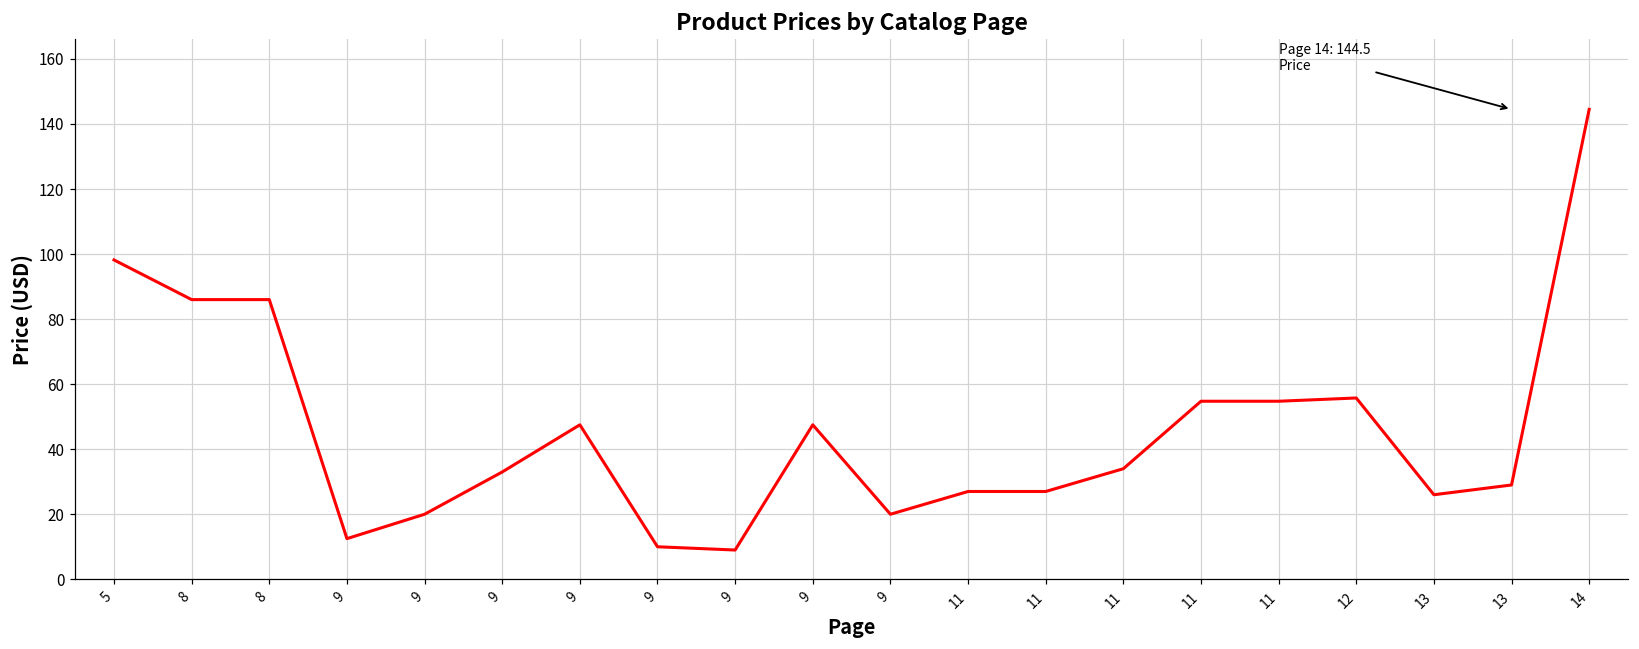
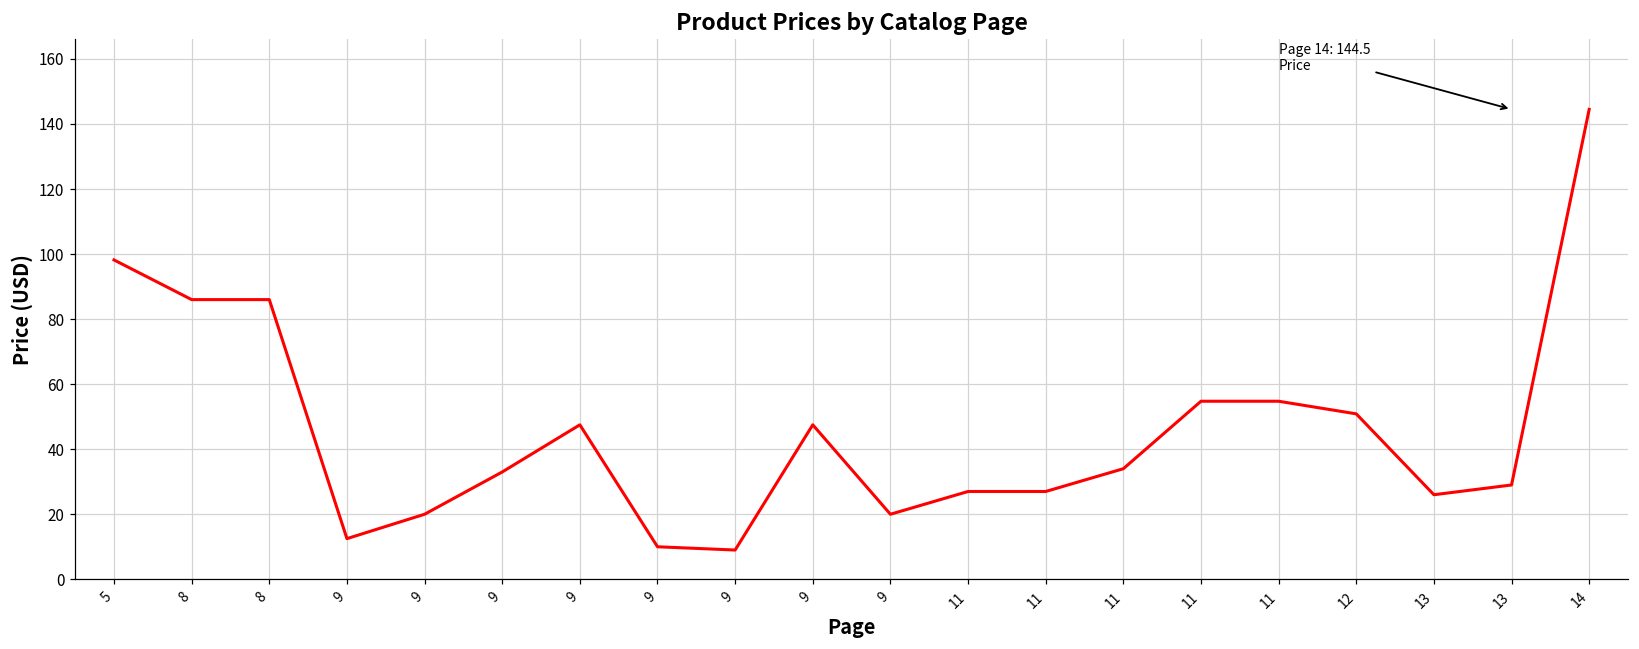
12: 56 -> 51
